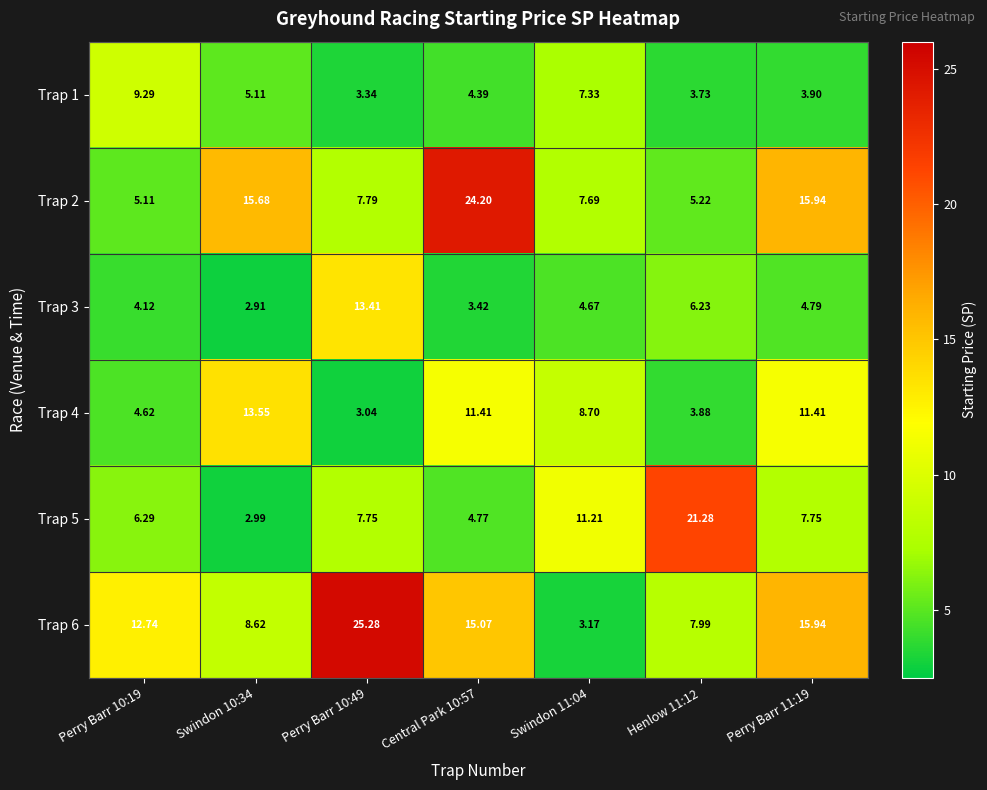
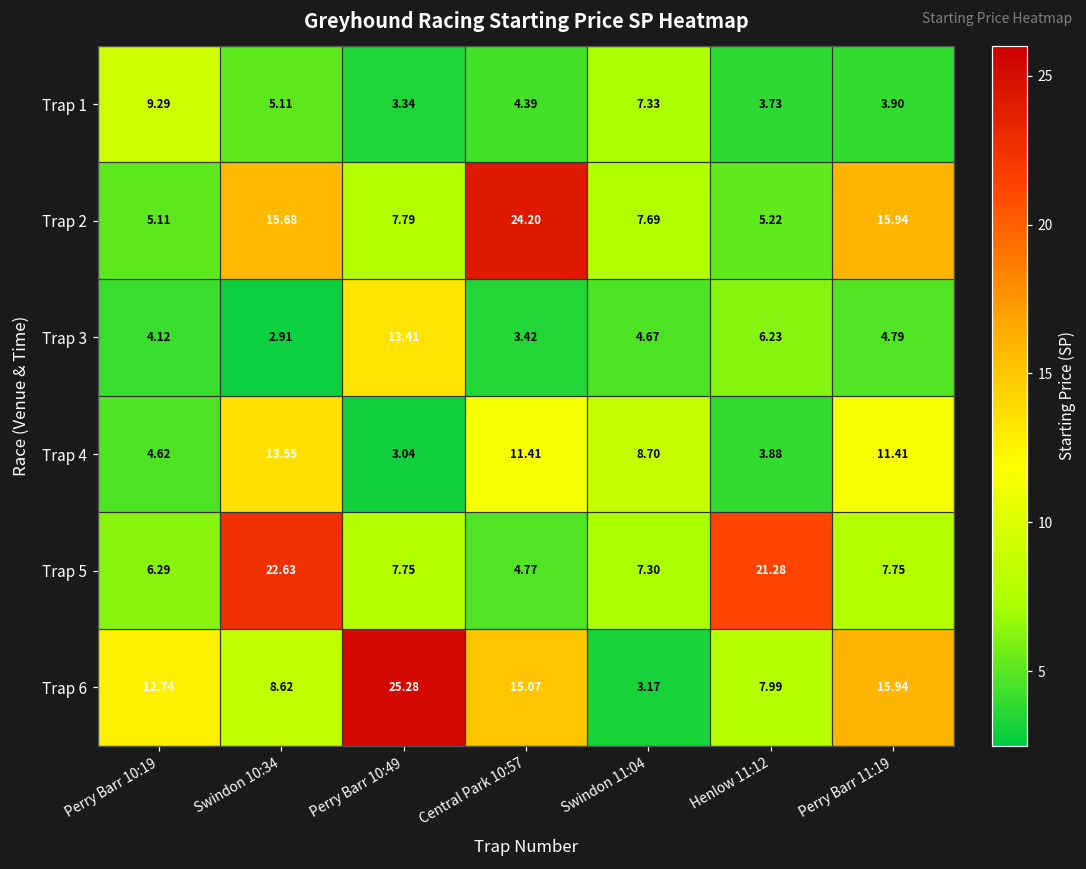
Trap 5, Swindon 10:34: 2.99 -> 22.63
Trap 5, Swindon 11:04: 11.21 -> 7.30
